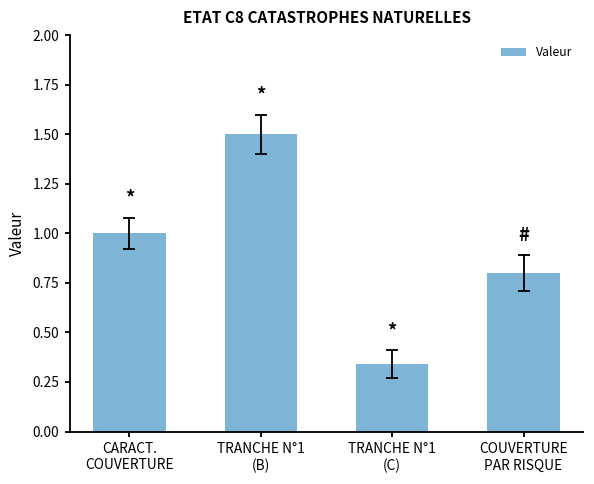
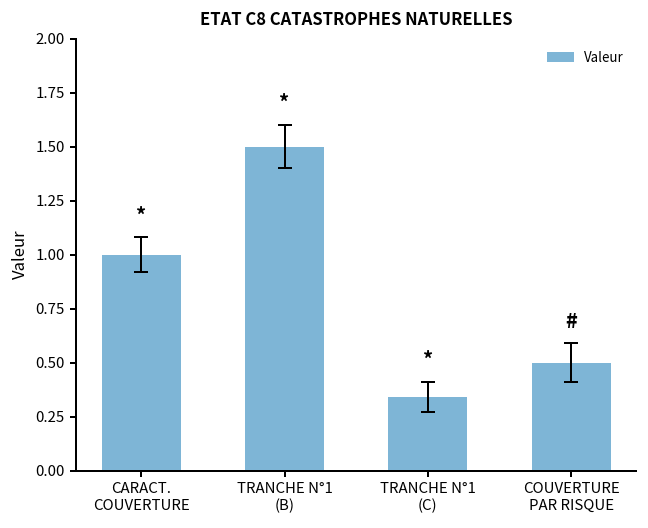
Valeur, COUVERTURE PAR RISQUE: 0.8 -> 0.5
